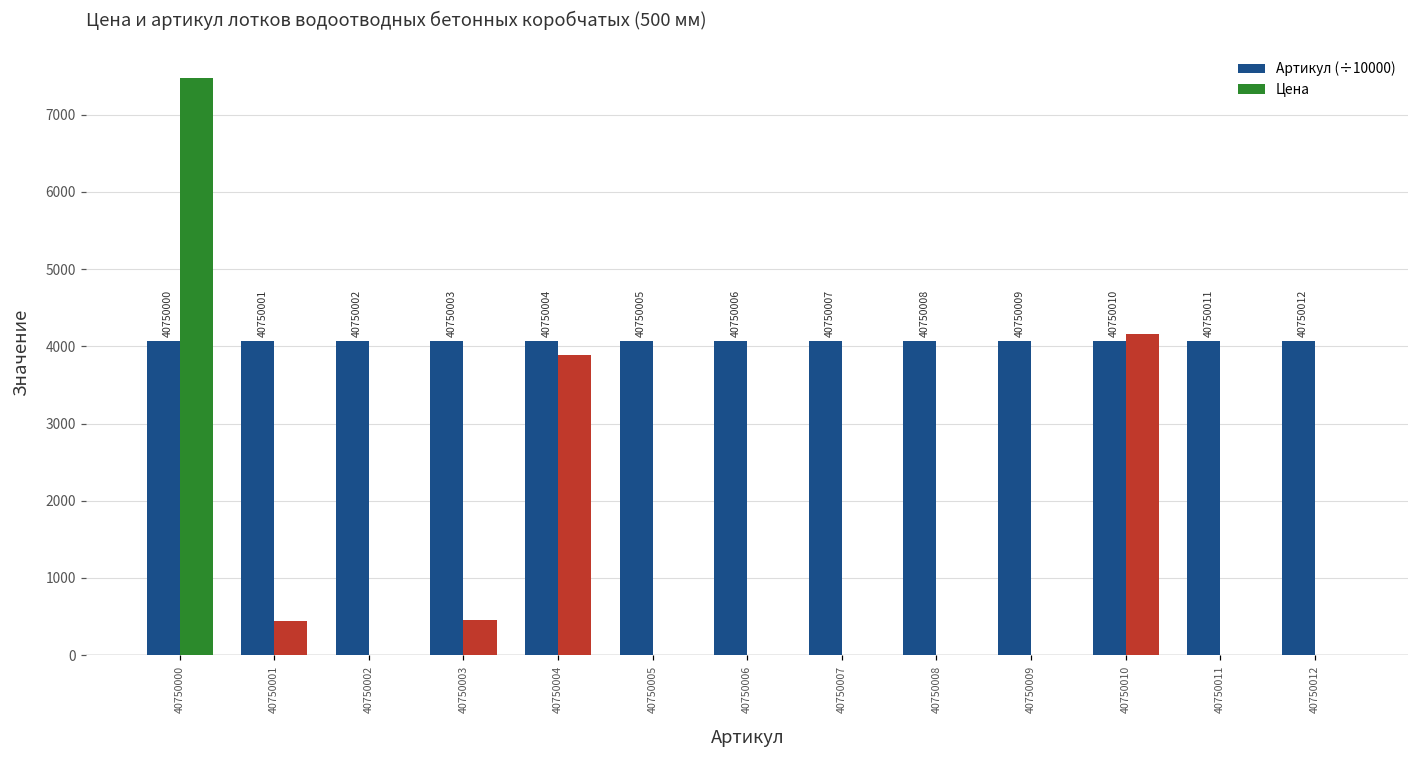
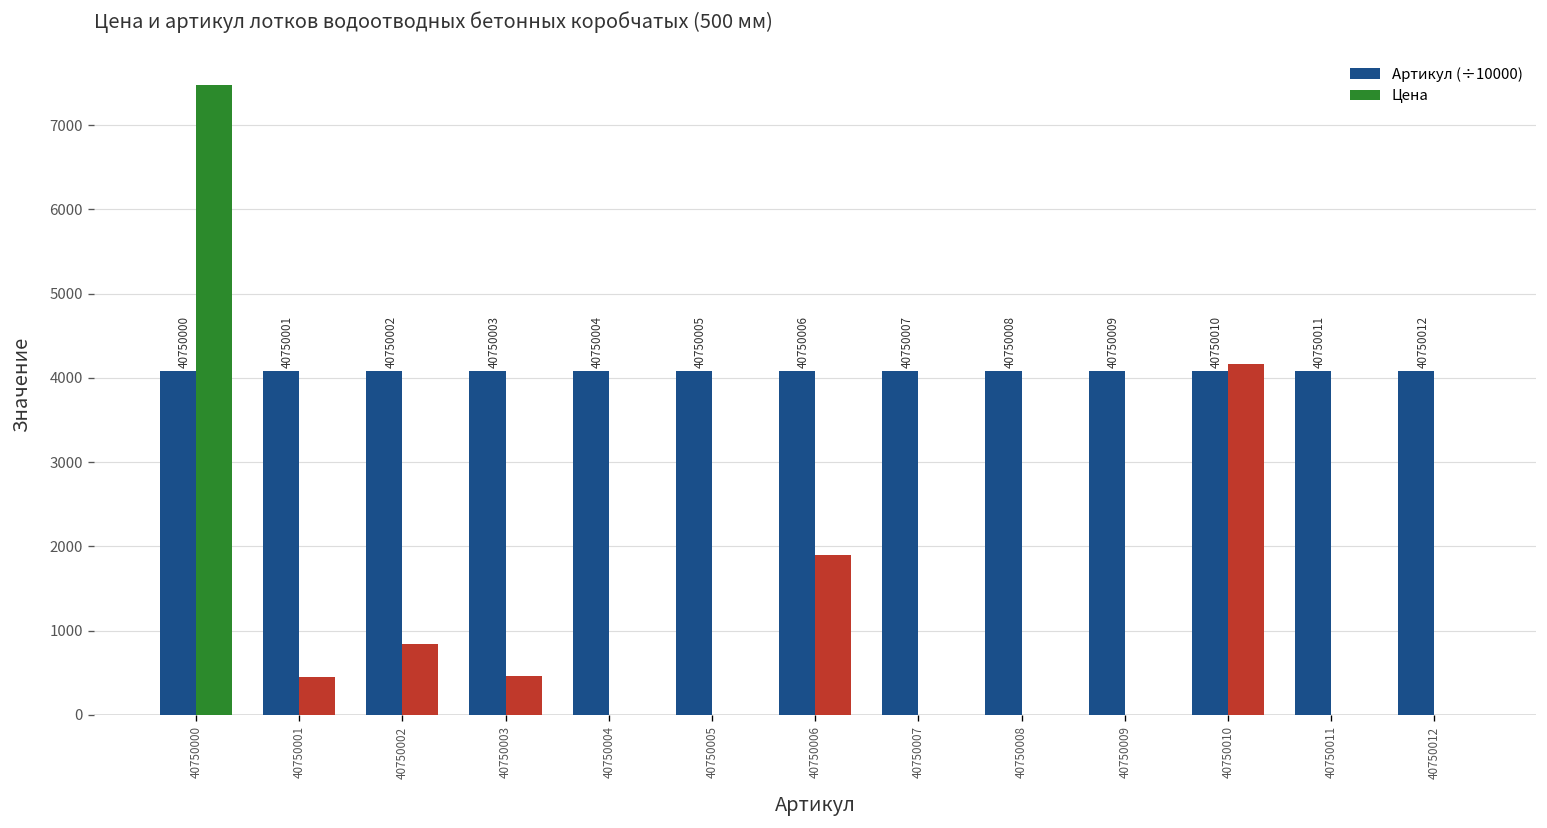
Цена, 40750002: 0 -> 800
Цена, 40750004: 3900 -> 0
Цена, 40750006: 0 -> 1900
